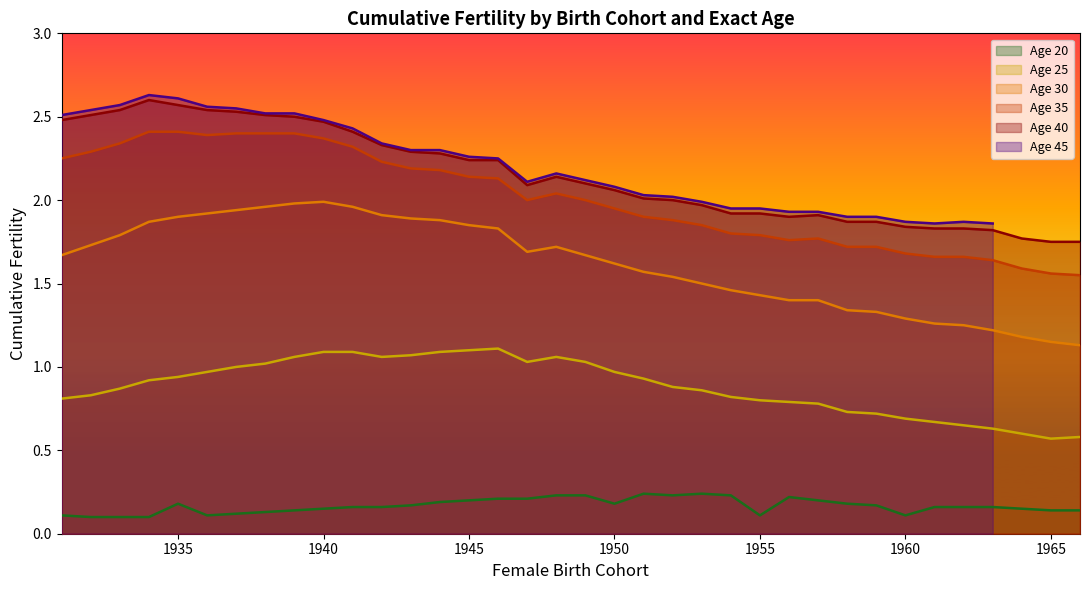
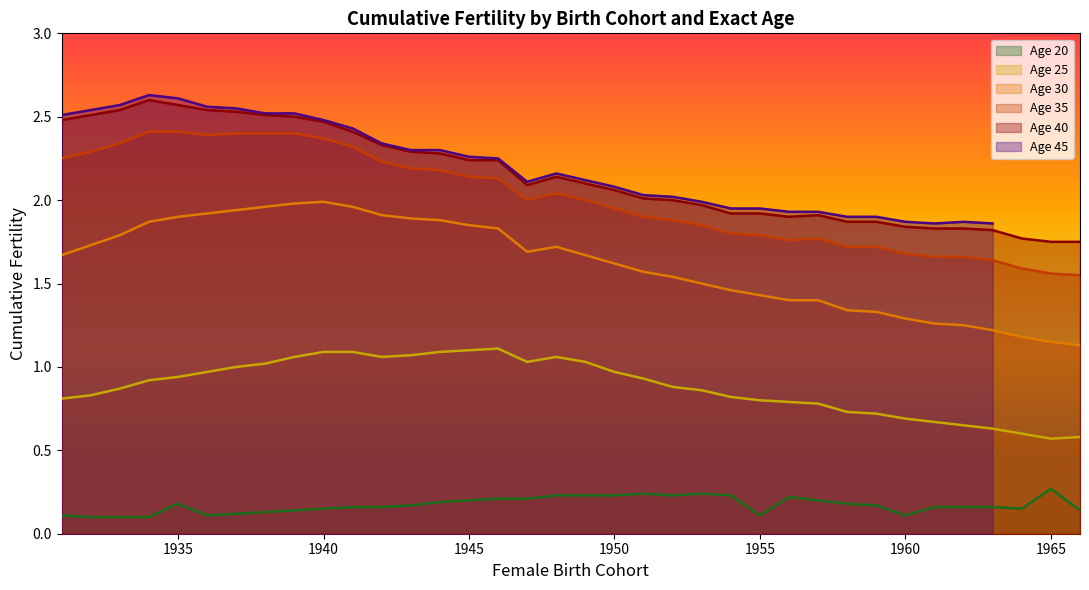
Age 20, 1950: 0.18 -> 0.23
Age 20, 1965: 0.14 -> 0.27
